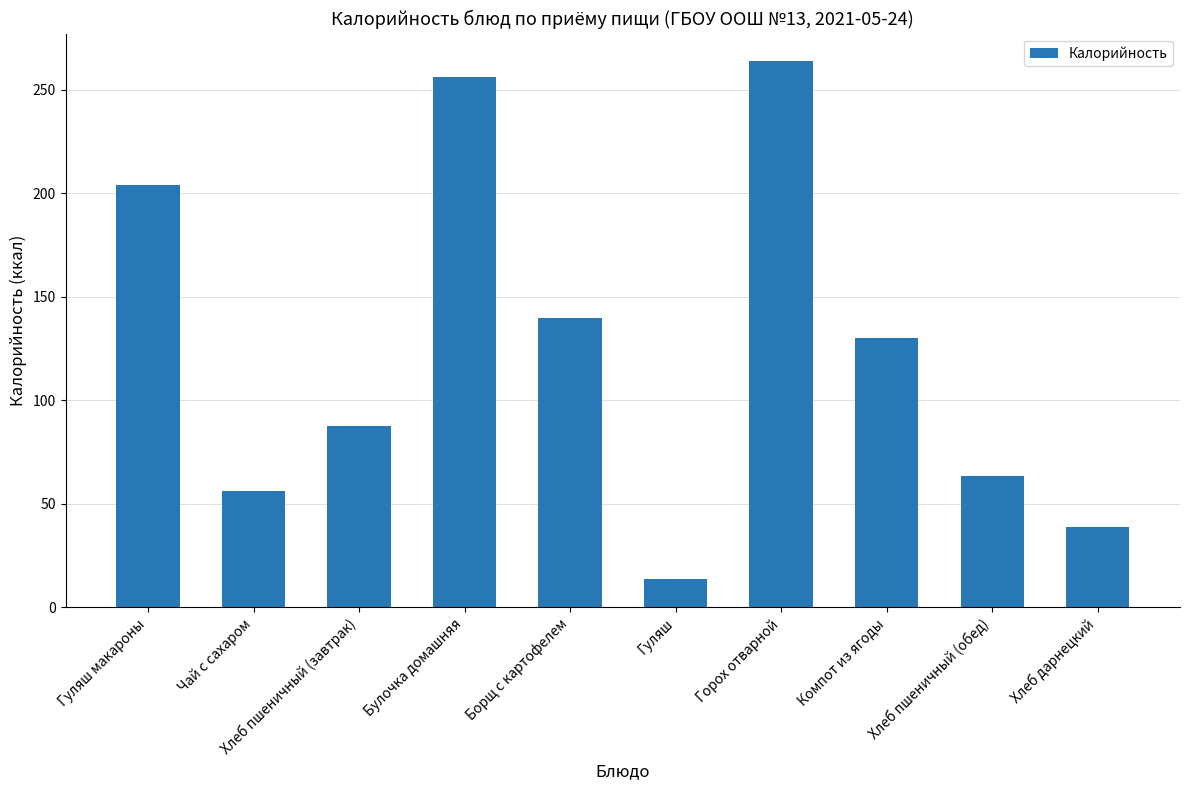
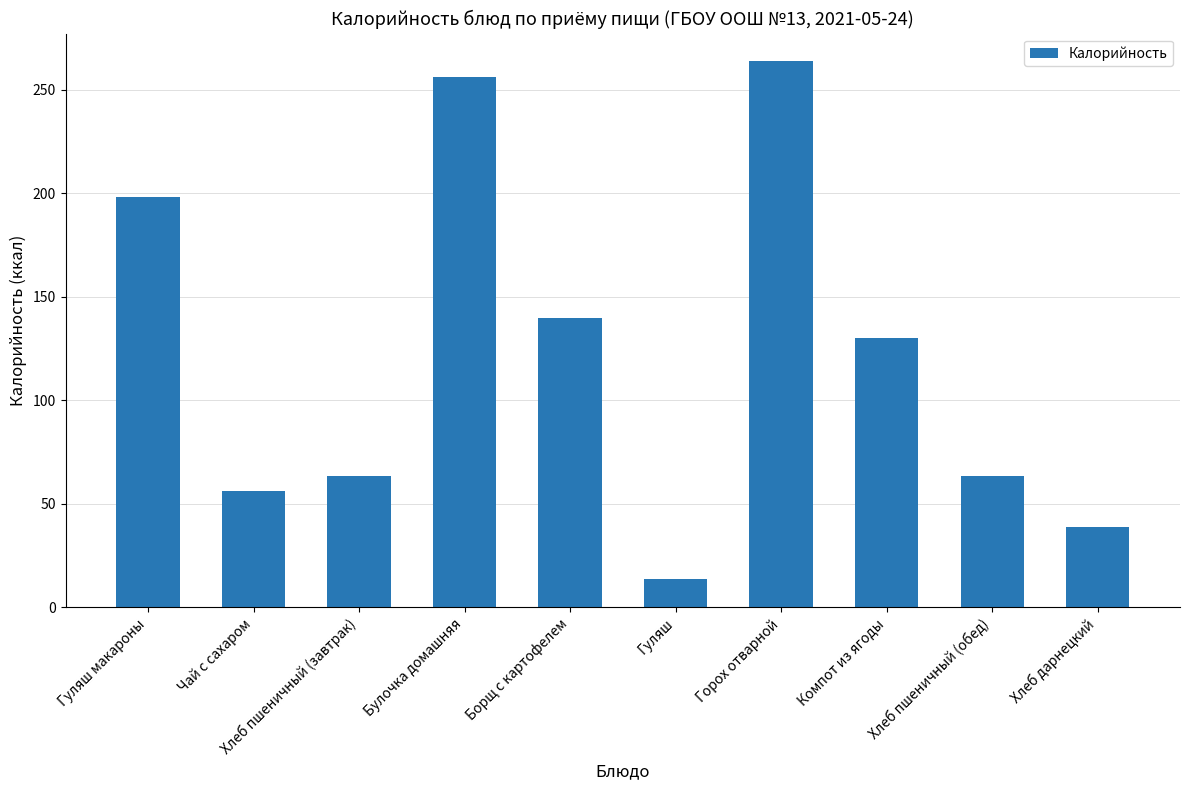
Гуляш макароны: 204 -> 198
Хлеб пшеничный (завтрак): 88 -> 64
